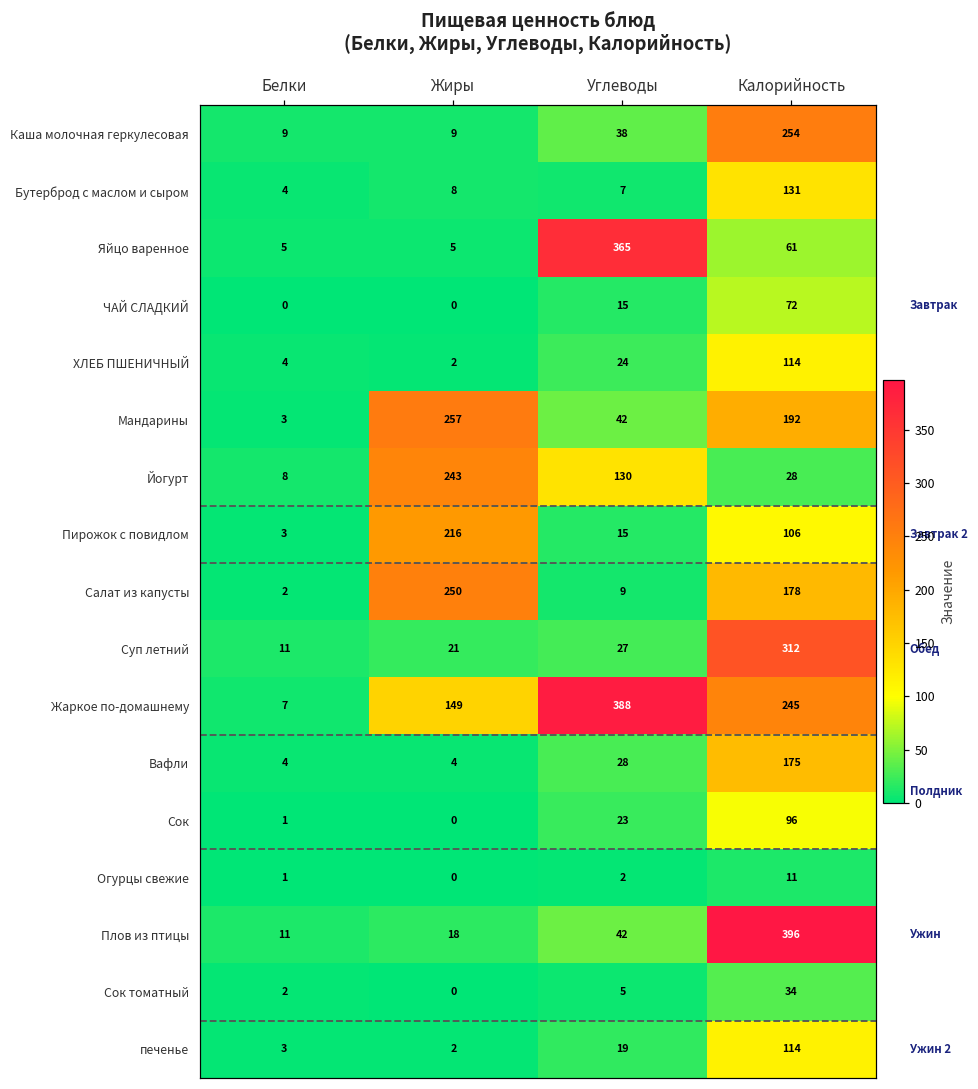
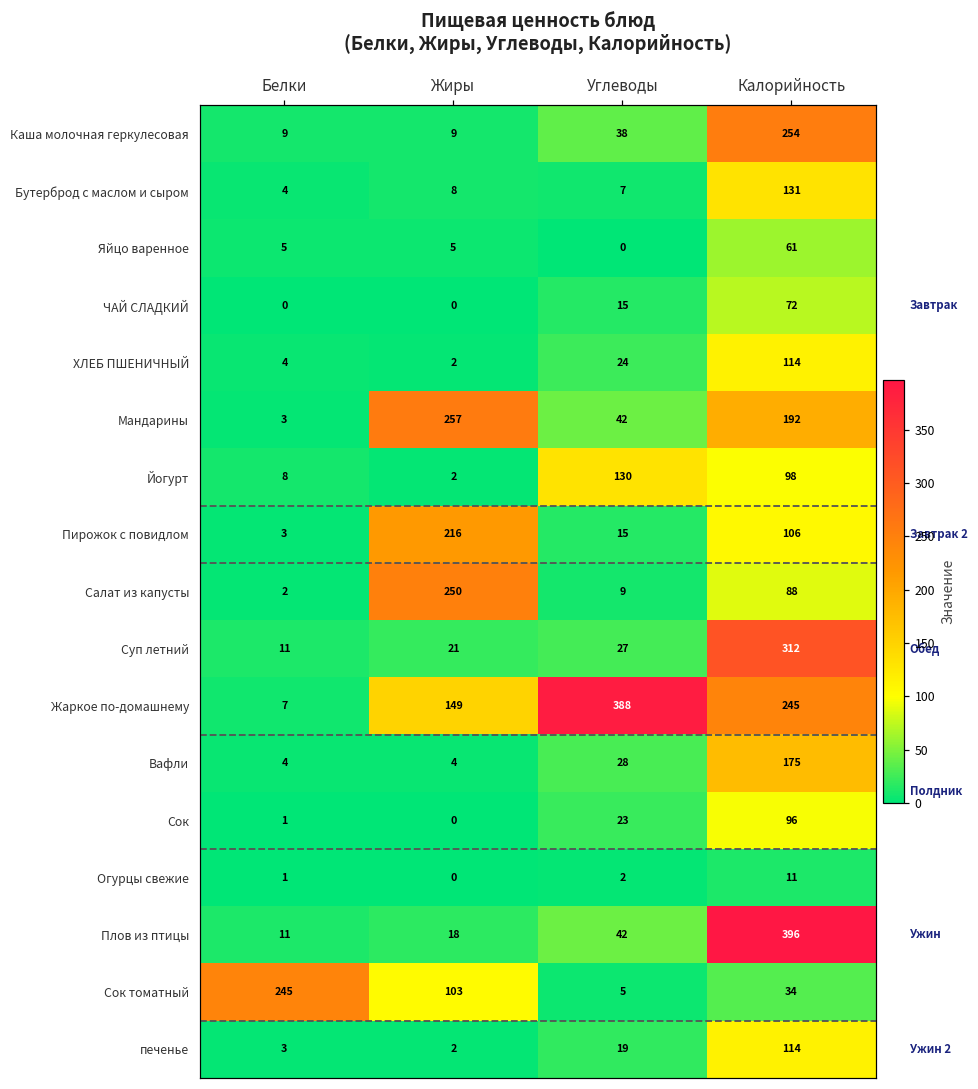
Яйцо варенное, Углеводы: 365 -> 0
Йогурт, Жиры: 243 -> 2
Йогурт, Калорийность: 28 -> 98
Салат из капусты, Калорийность: 178 -> 88
Сок томатный, Белки: 2 -> 245
Сок томатный, Жиры: 0 -> 103
